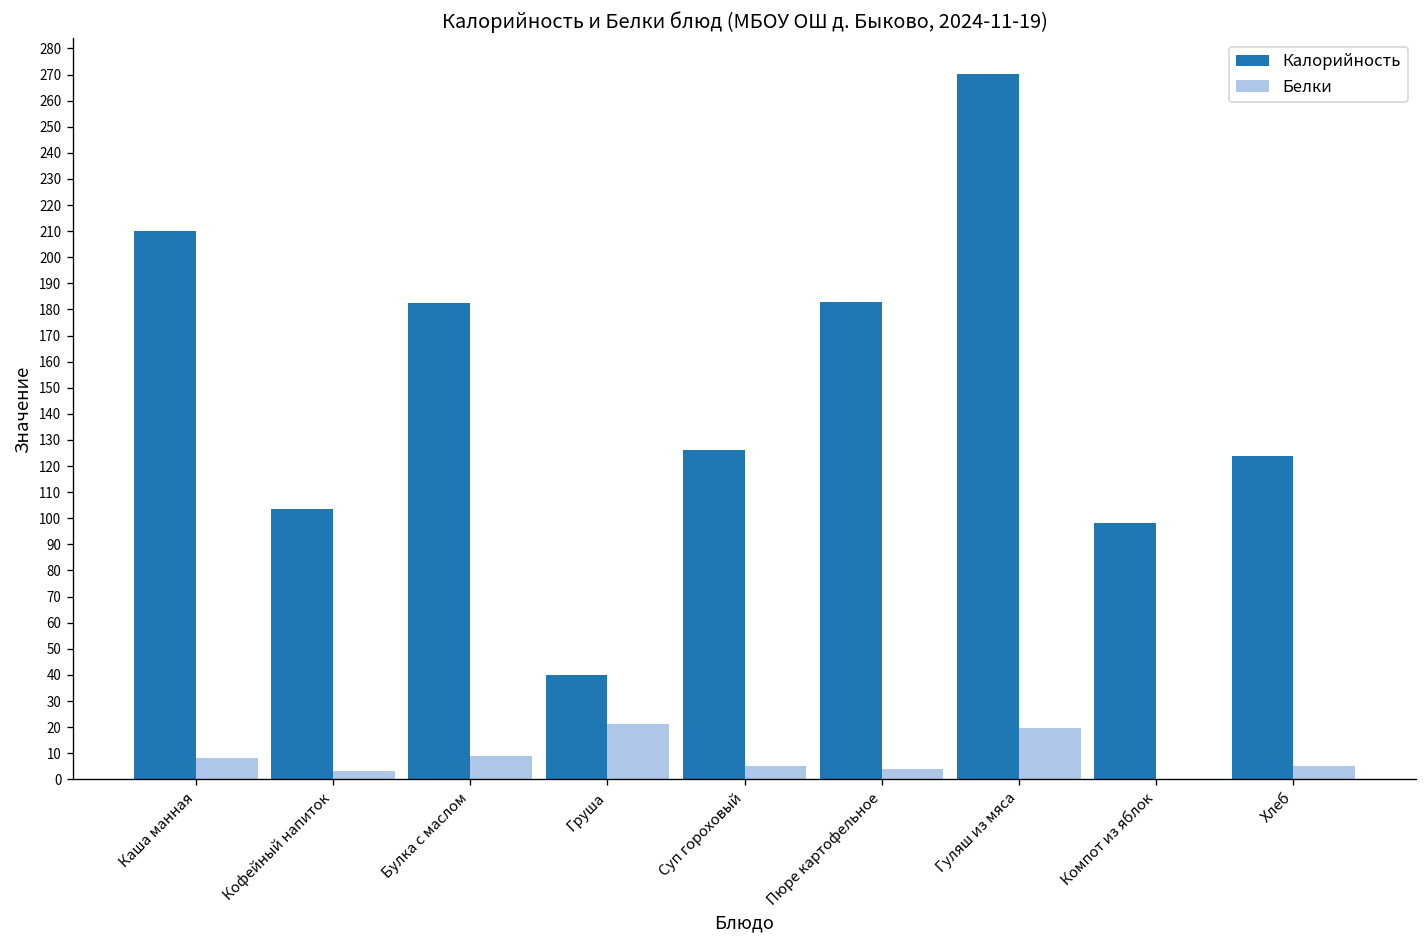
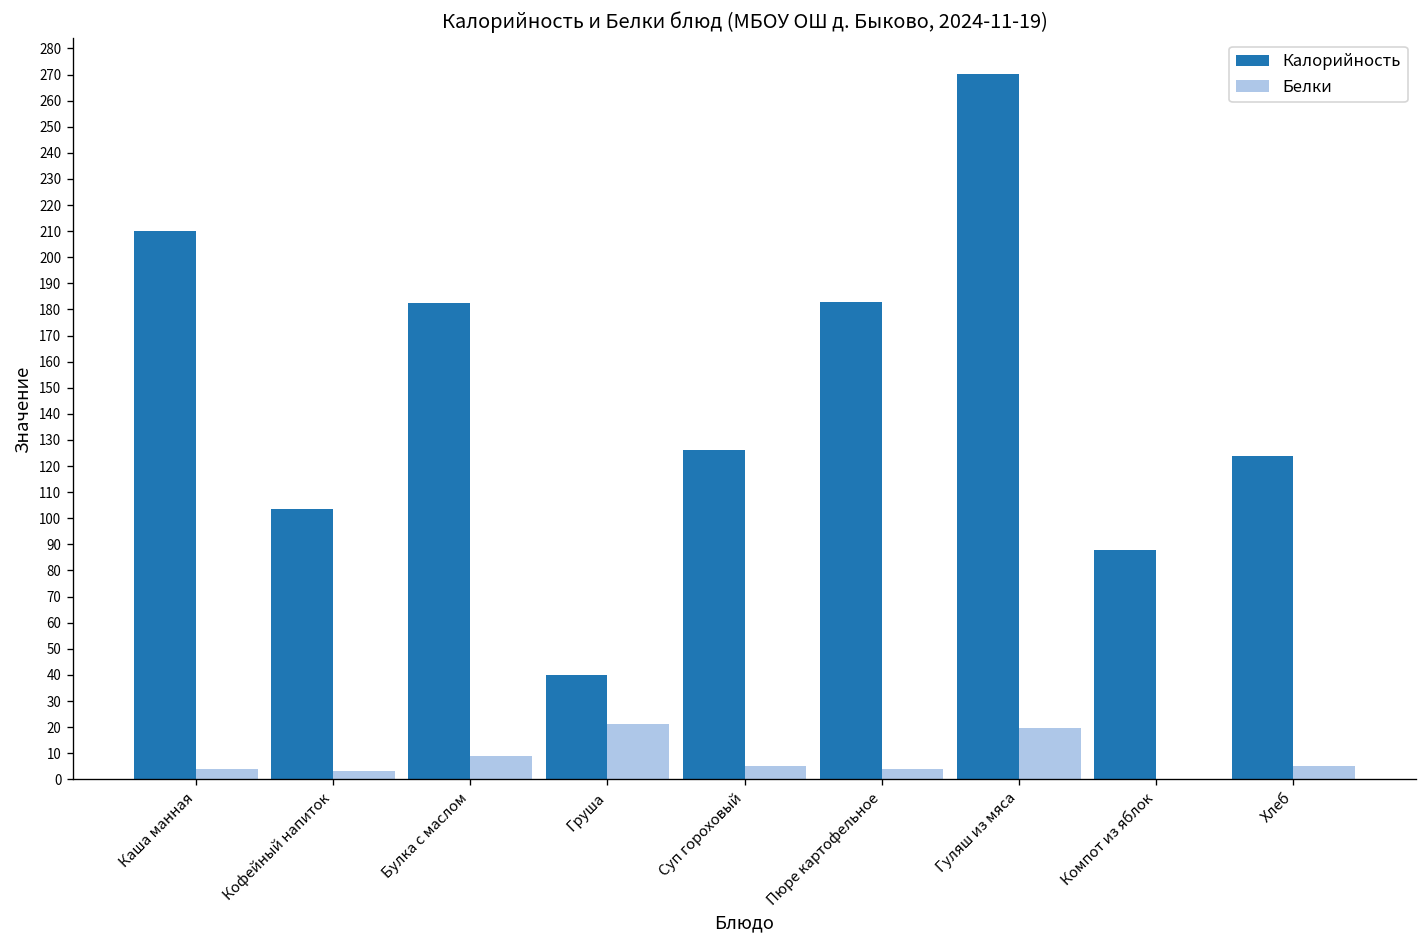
Белки, Каша манная: 8 -> 4
Калорийность, Компот из яблок: 98 -> 88
